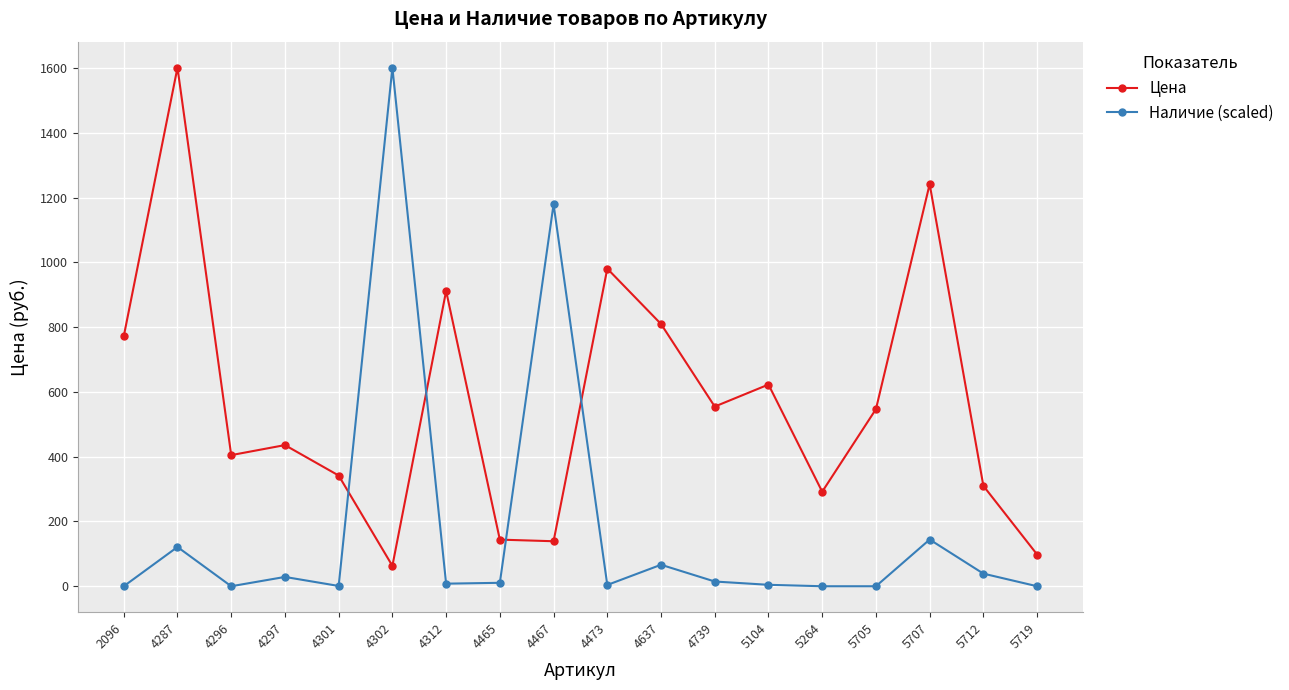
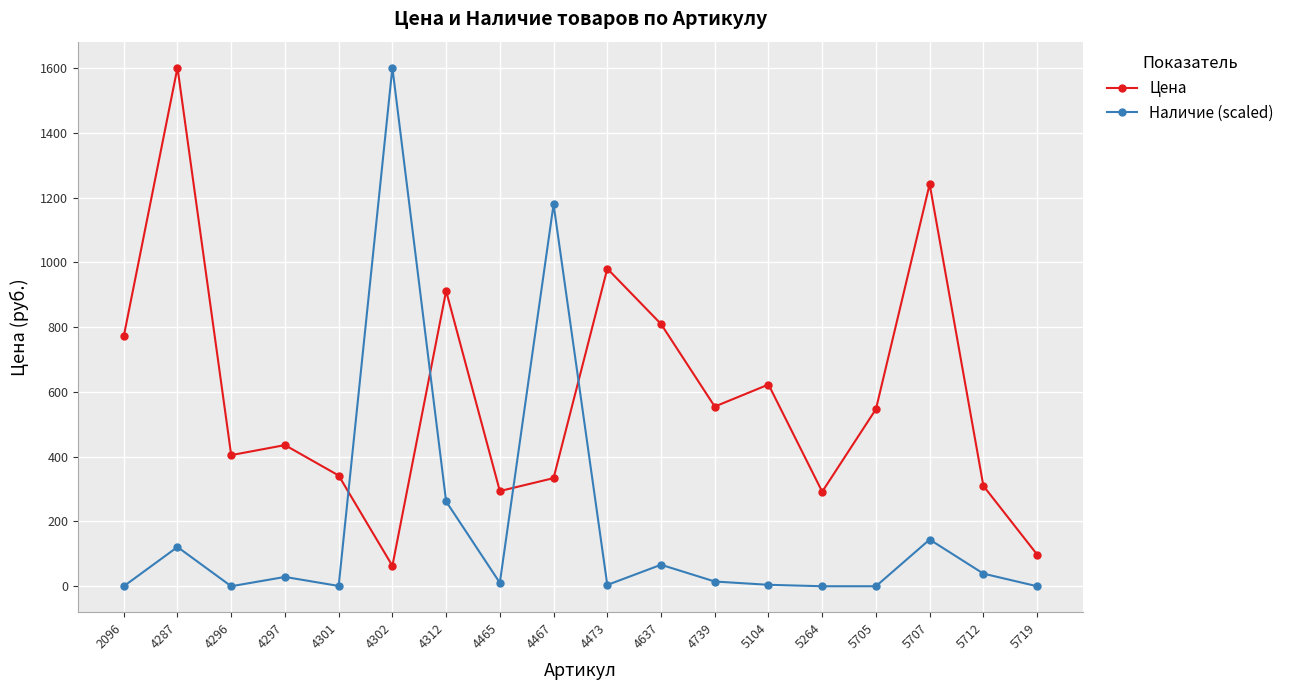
Наличие (scaled), 4312: 10 -> 260
Цена, 4465: 140 -> 290
Цена, 4467: 140 -> 330
